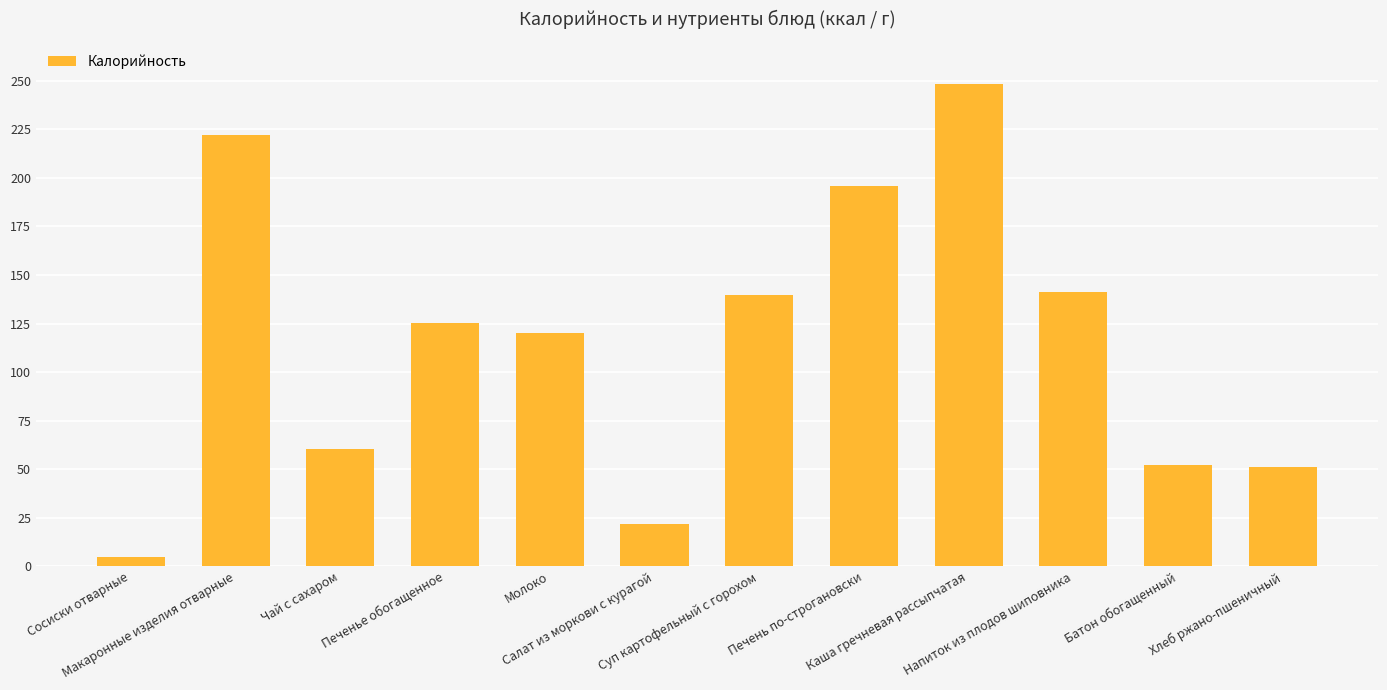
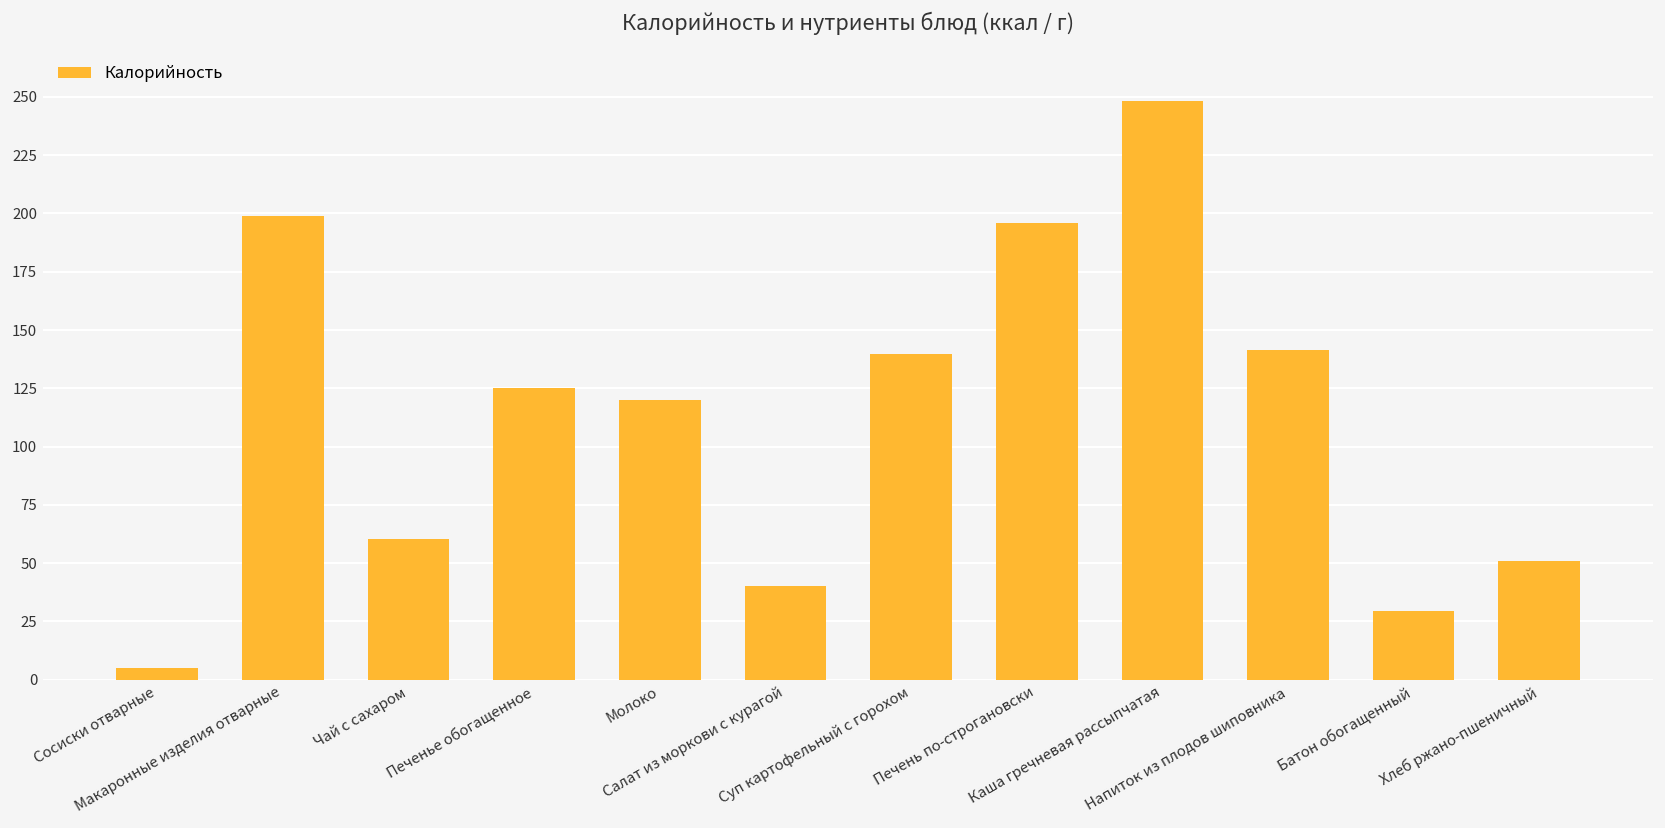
Макаронные изделия отварные: 222 -> 199
Салат из моркови с курагой: 22 -> 40
Батон обогащенный: 52 -> 30
